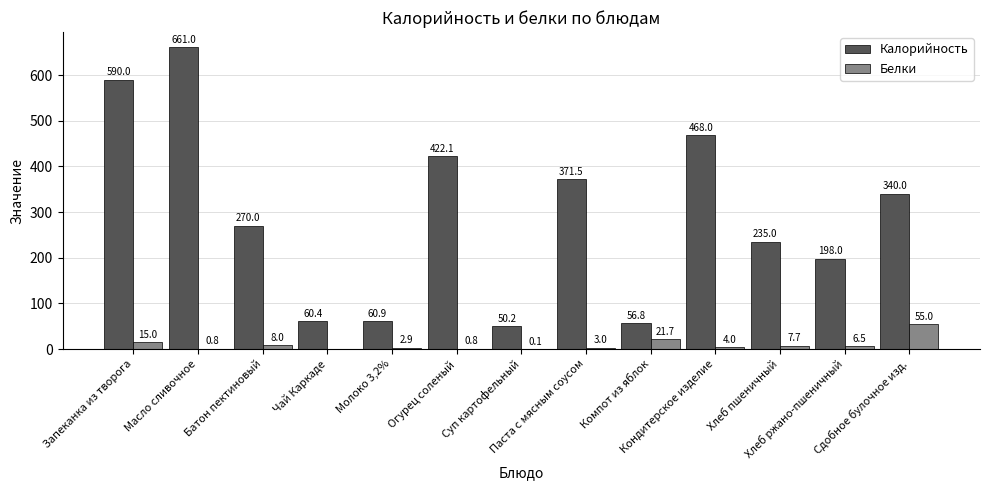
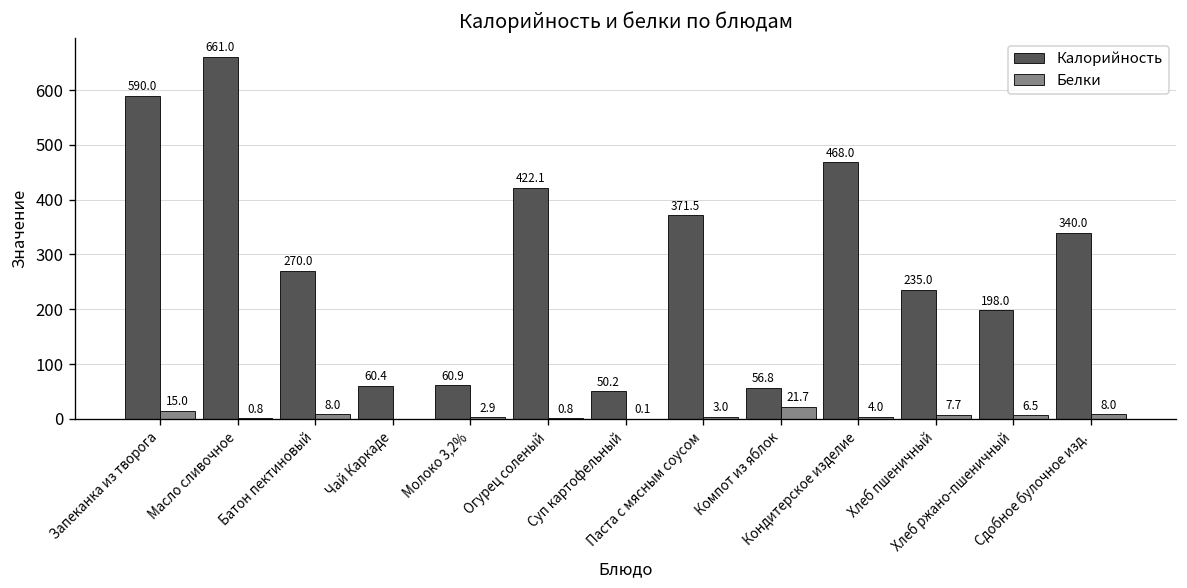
Белки, Сдобное булочное изд.: 55.0 -> 8.0
